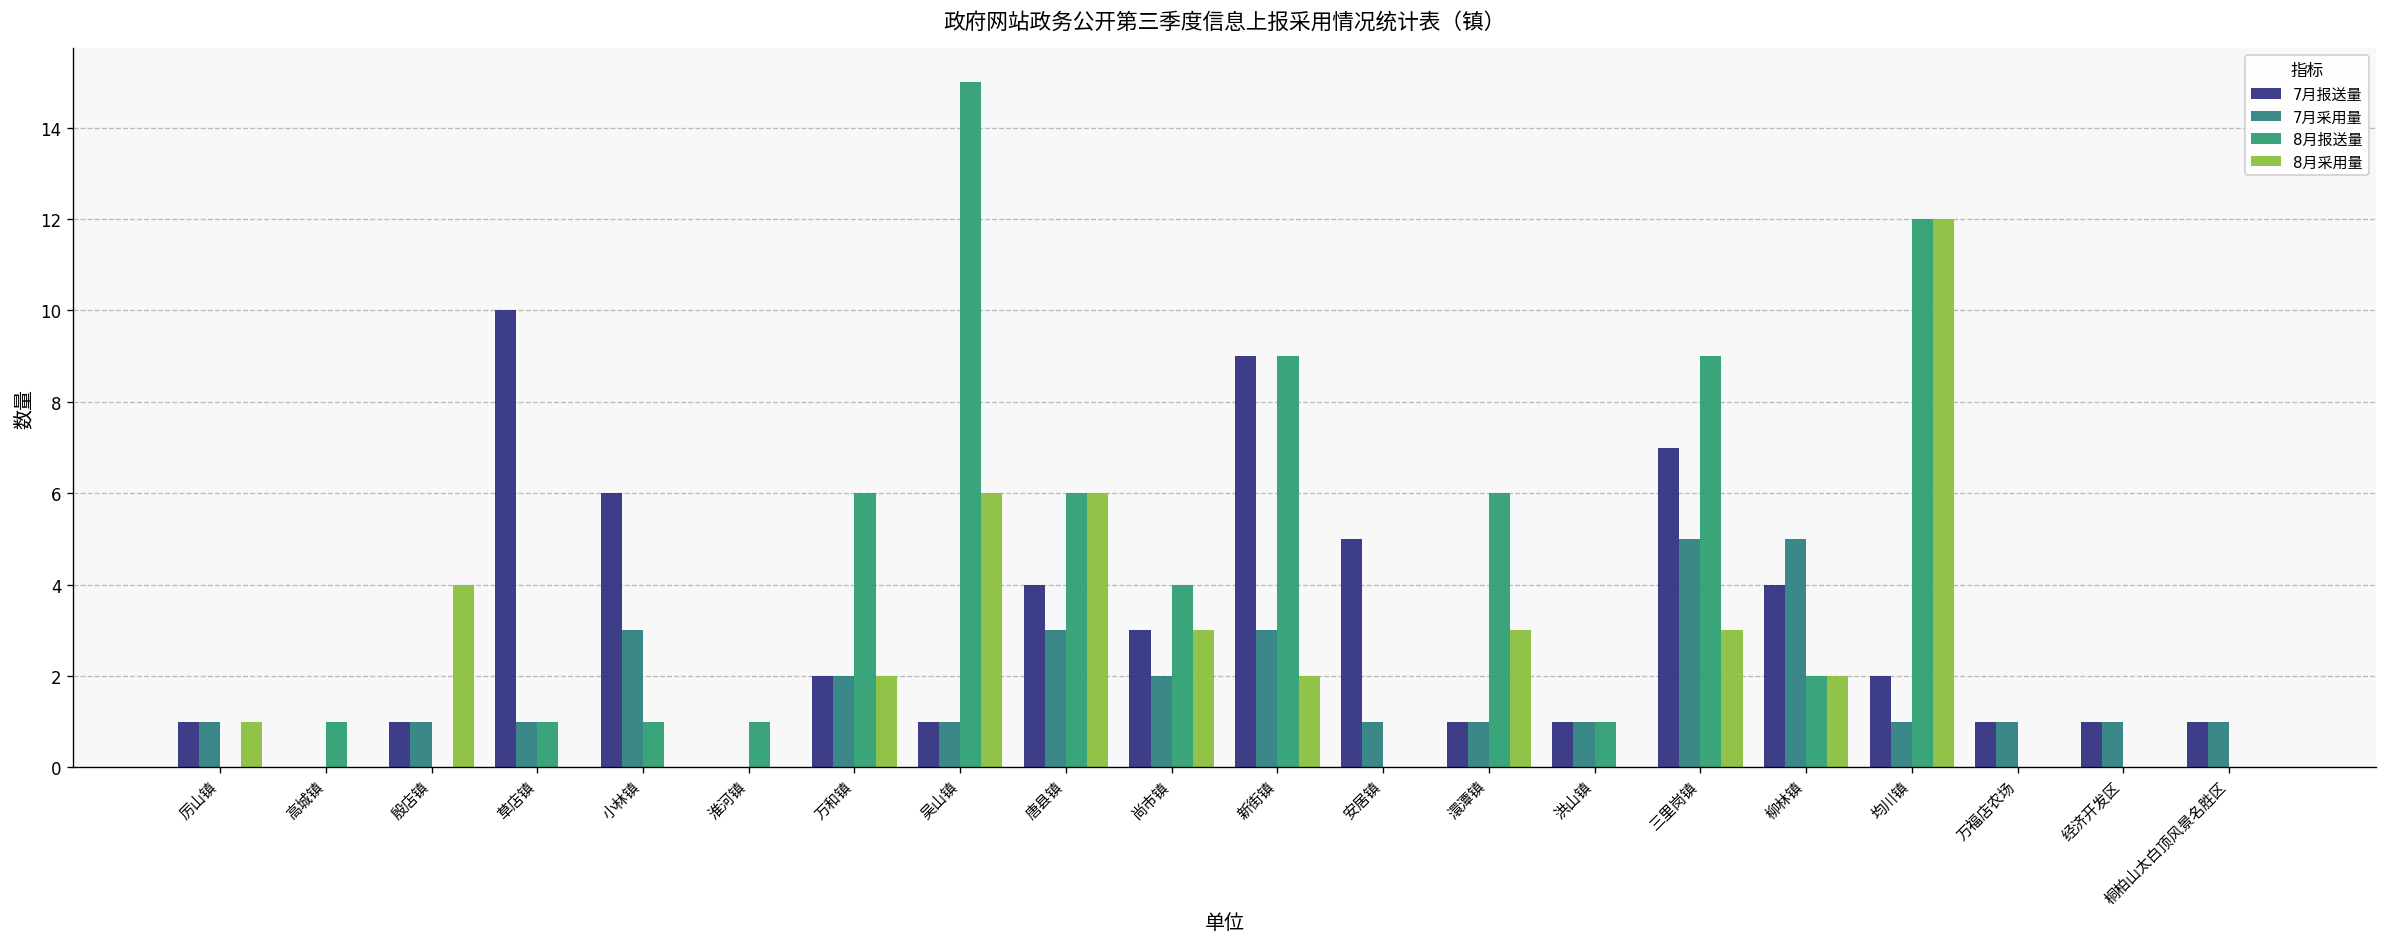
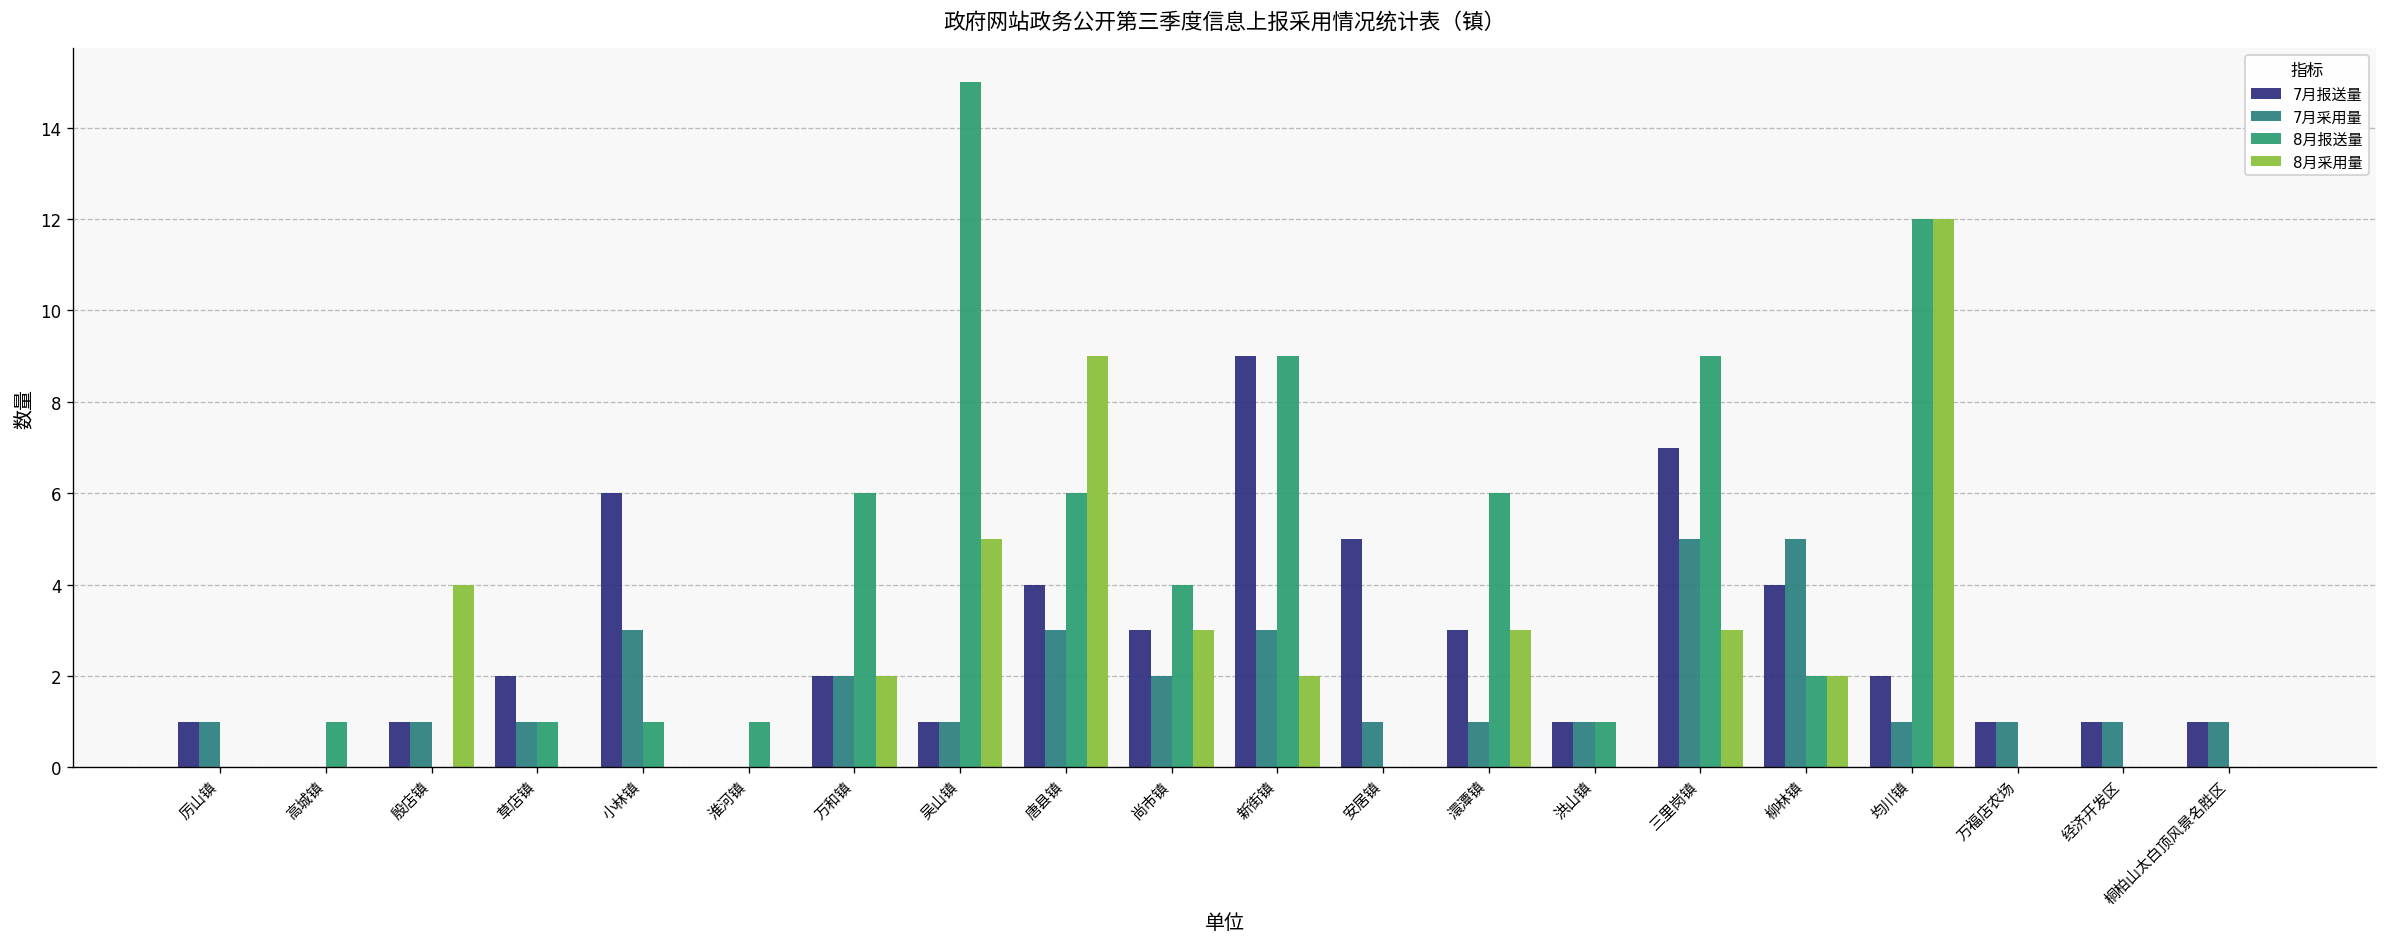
8月采用量, 厉山镇: 1 -> 0
7月报送量, 草店镇: 10 -> 2
8月采用量, 吴山镇: 6 -> 5
8月采用量, 唐县镇: 6 -> 9
7月报送量, 澴潭镇: 1 -> 3
